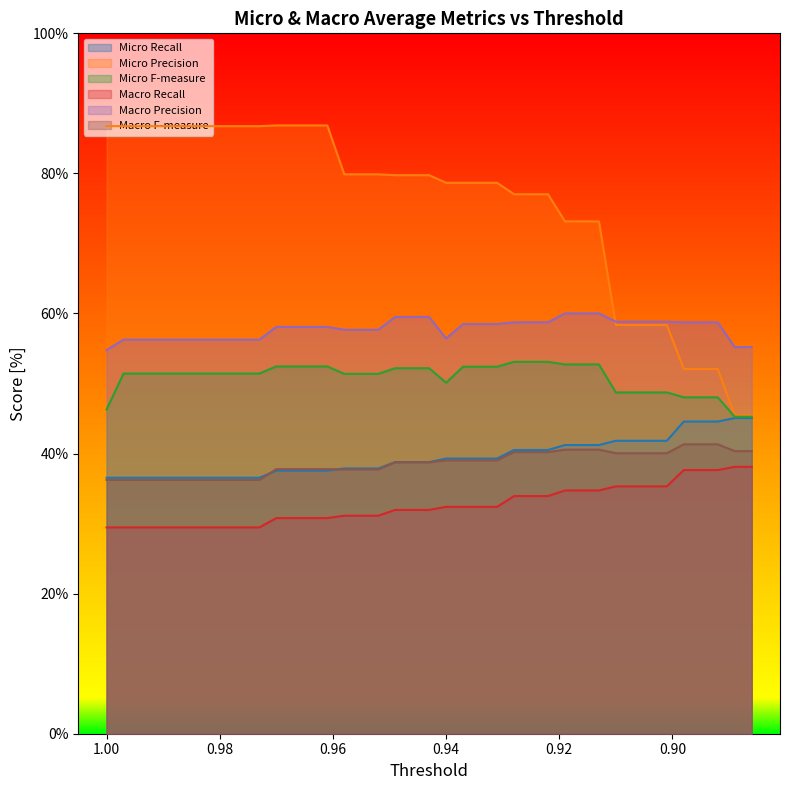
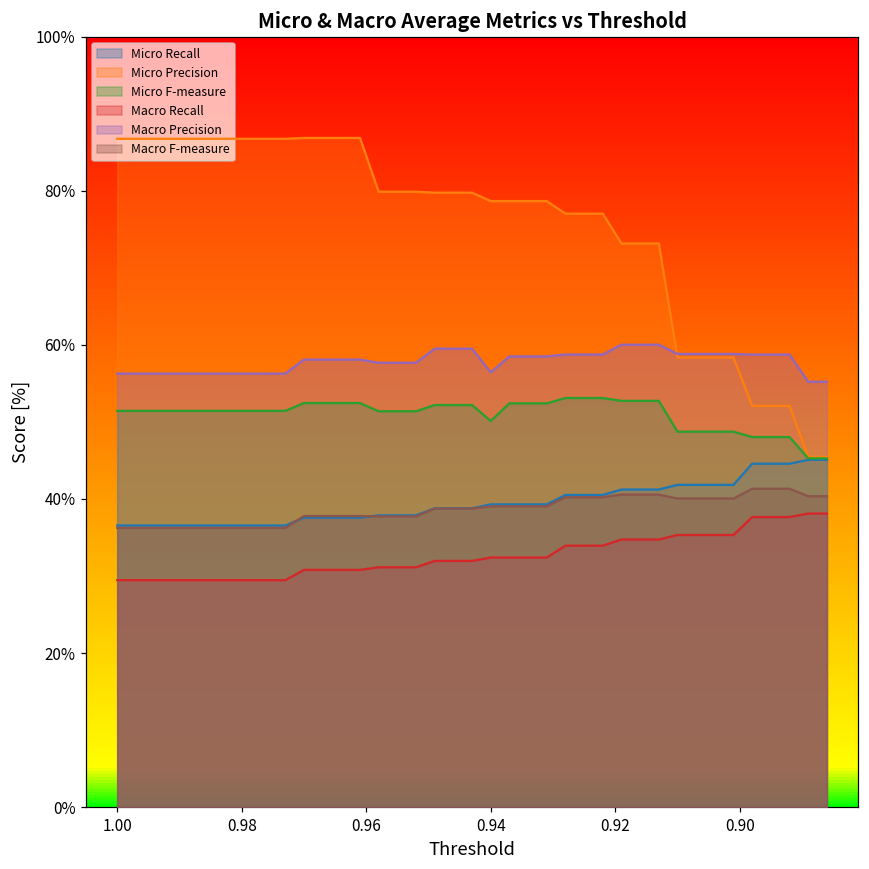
Micro F-measure, 1.00: 46% -> 51%
Macro Precision, 1.00: 55% -> 56%
